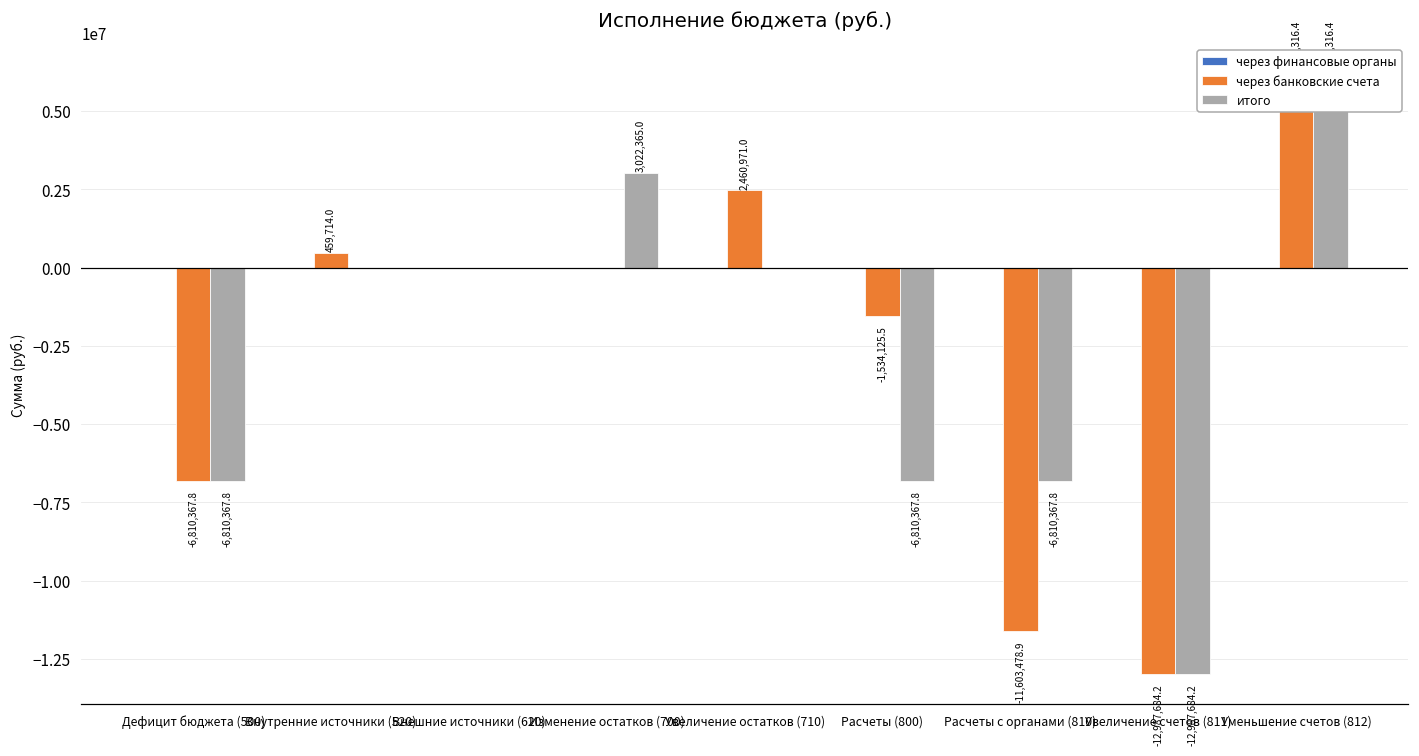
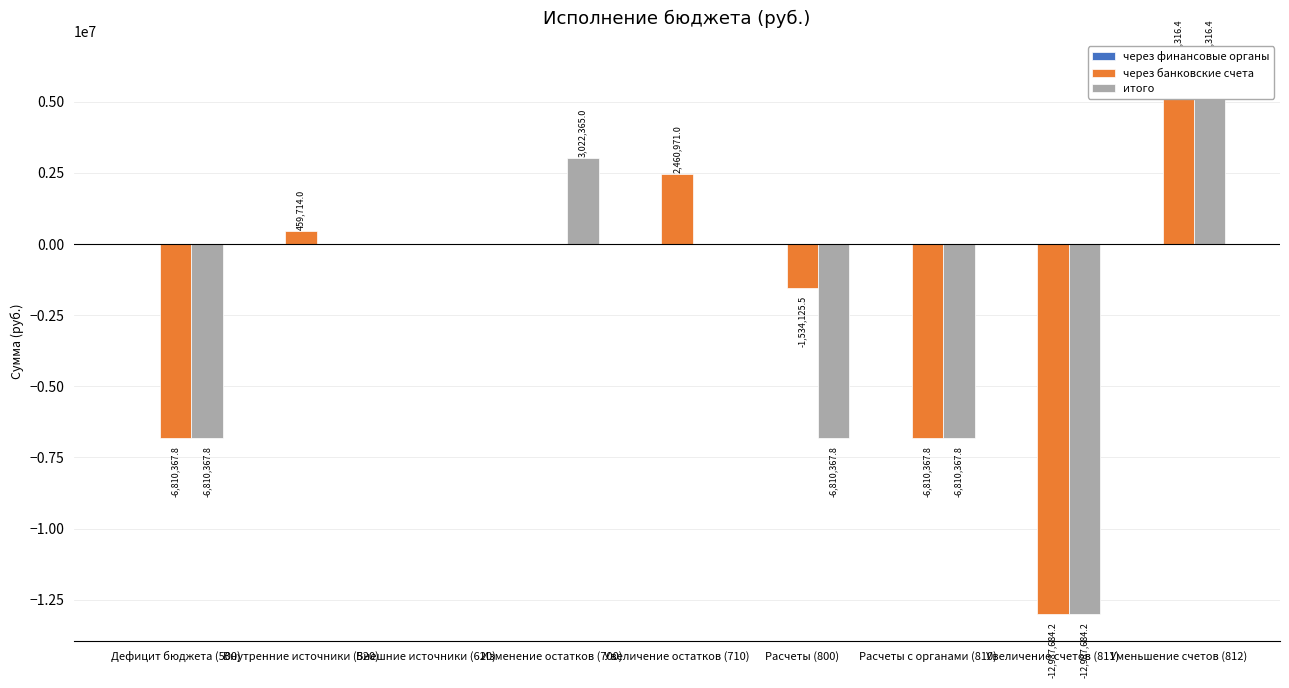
через банковские счета, Расчеты с органами (810): -11,603,478.9 -> -6,810,367.8
